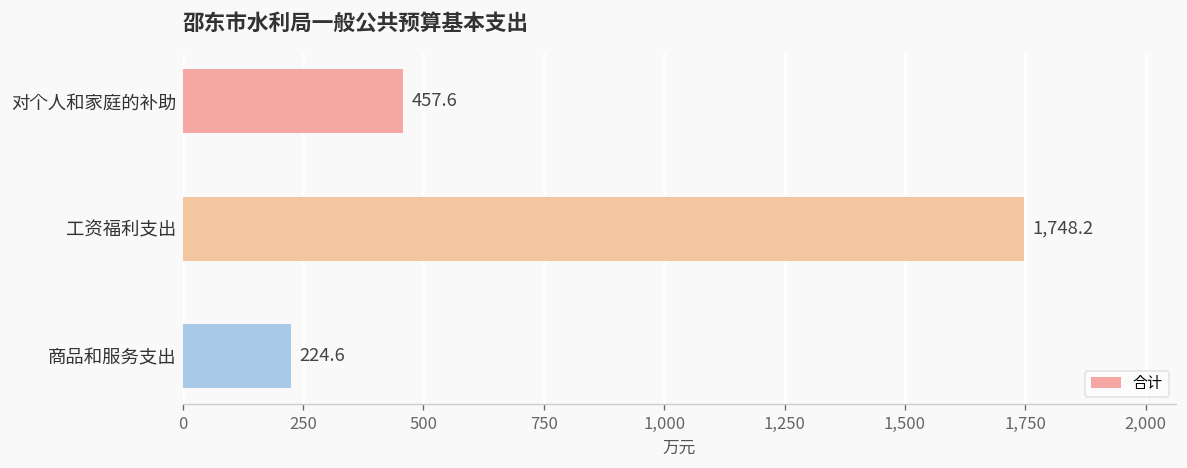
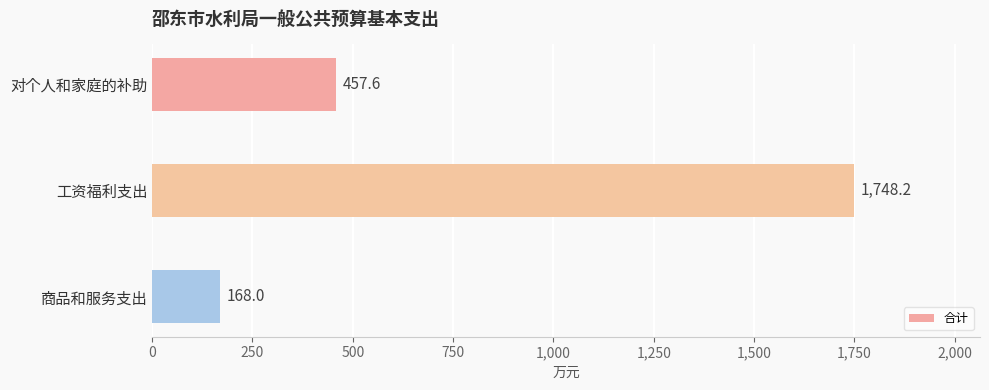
商品和服务支出: 224.6 -> 168.0
